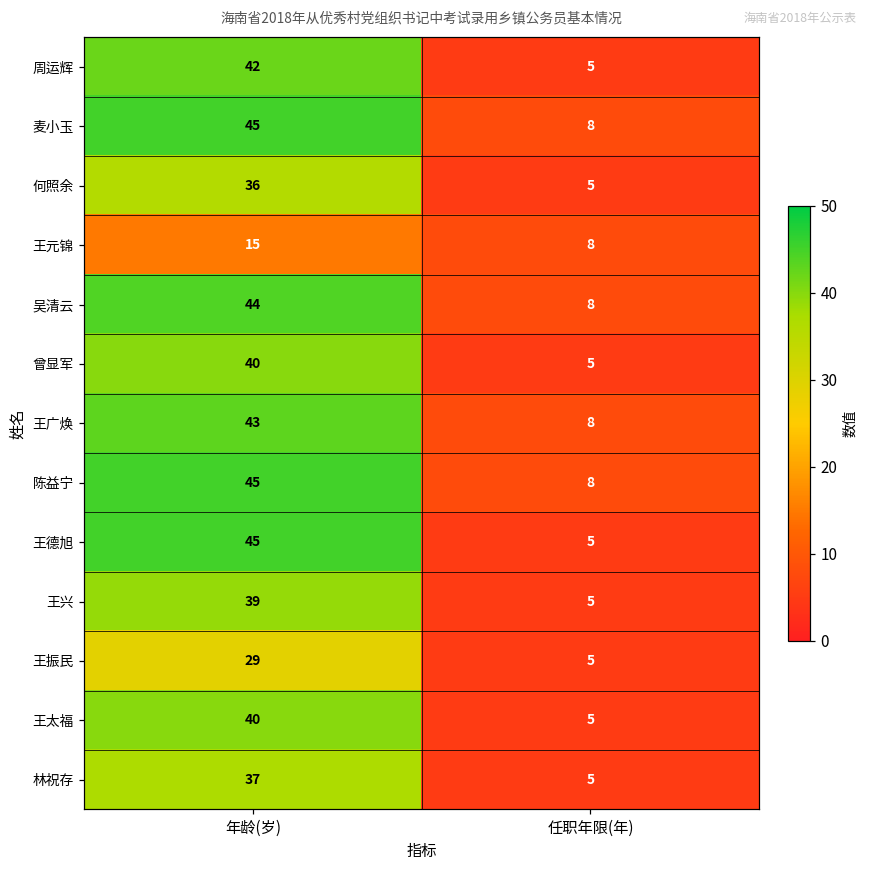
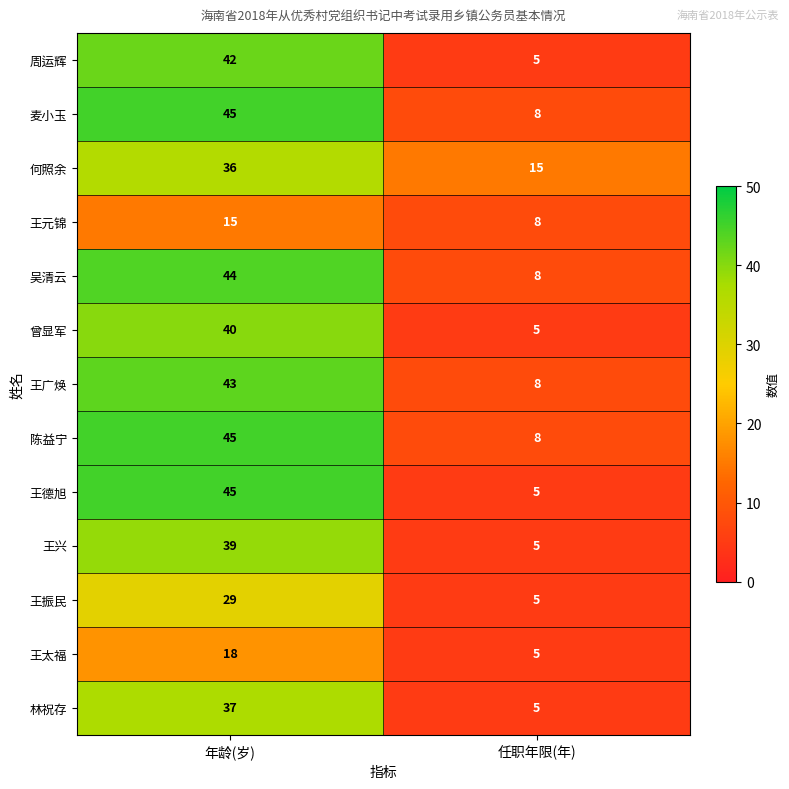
何照余, 任职年限(年): 5 -> 15
王太福, 年龄(岁): 40 -> 18
